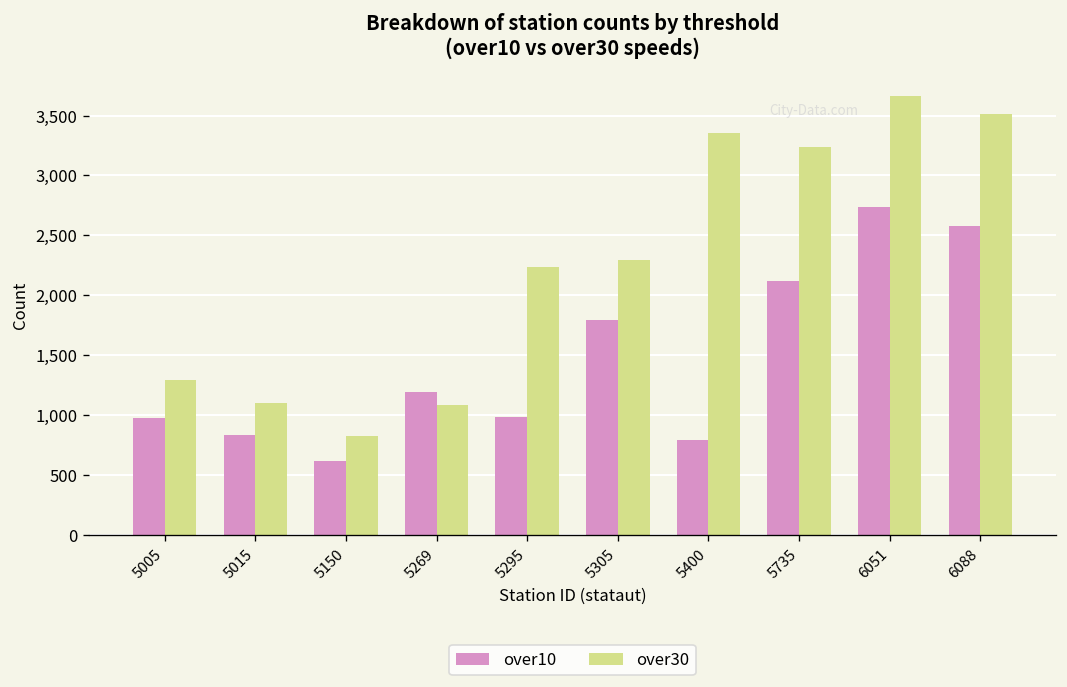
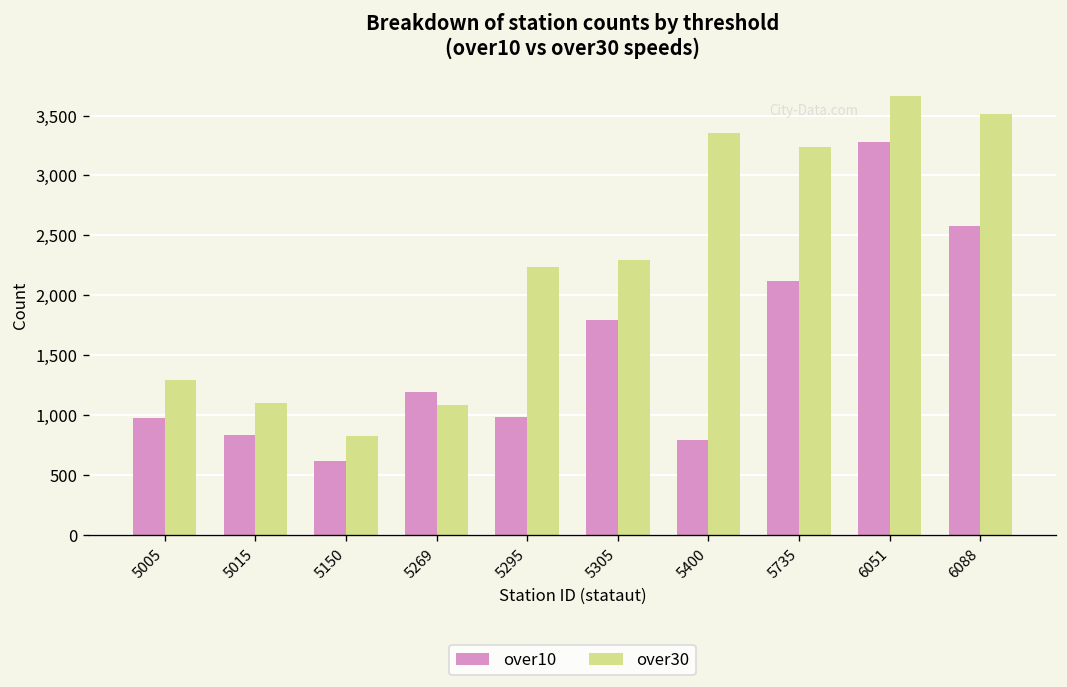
over10, 6051: 2,700 -> 3,300
